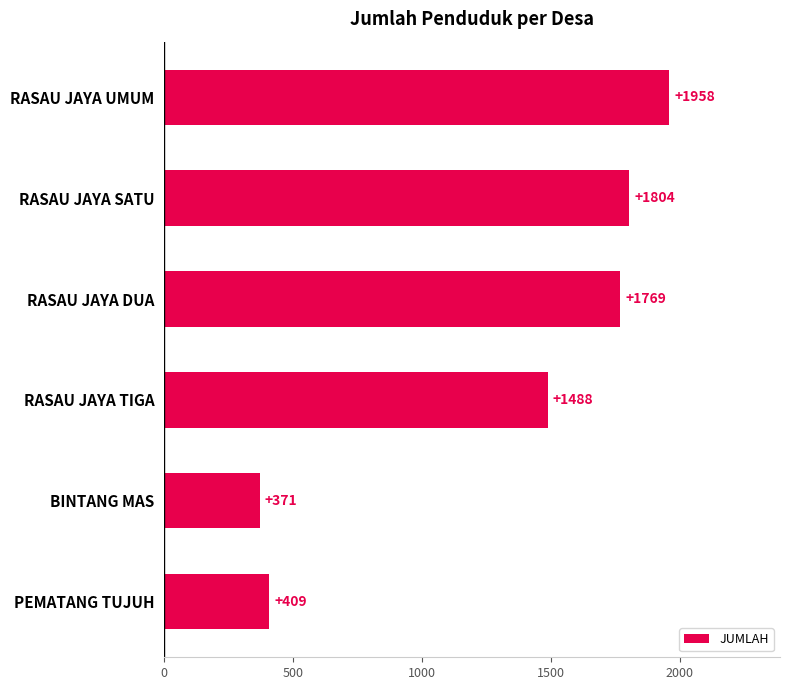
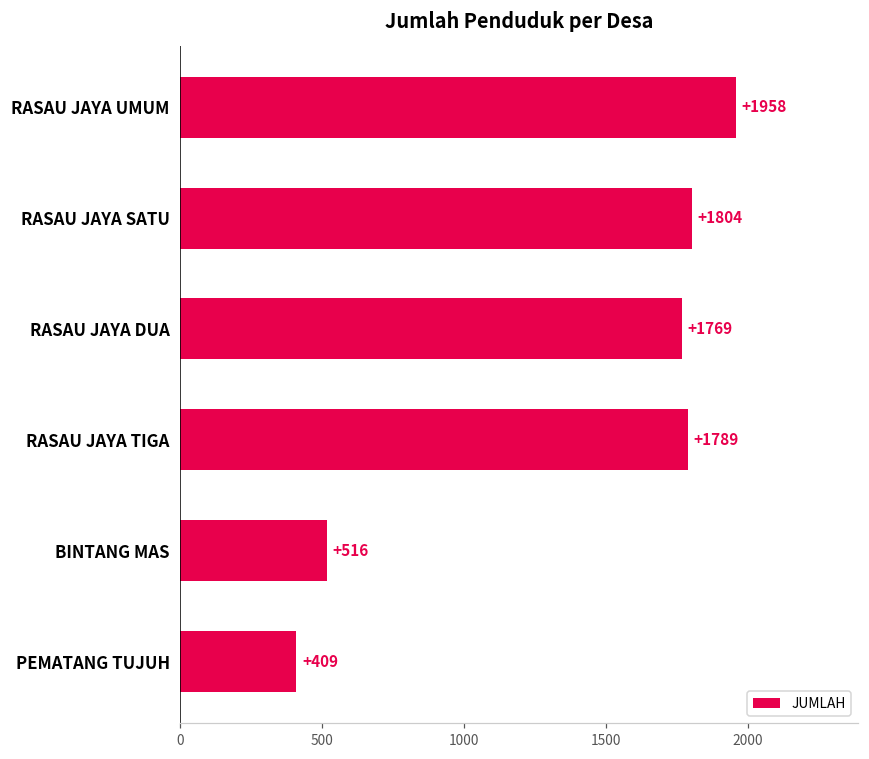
RASAU JAYA TIGA: +1488 -> +1789
BINTANG MAS: +371 -> +516
